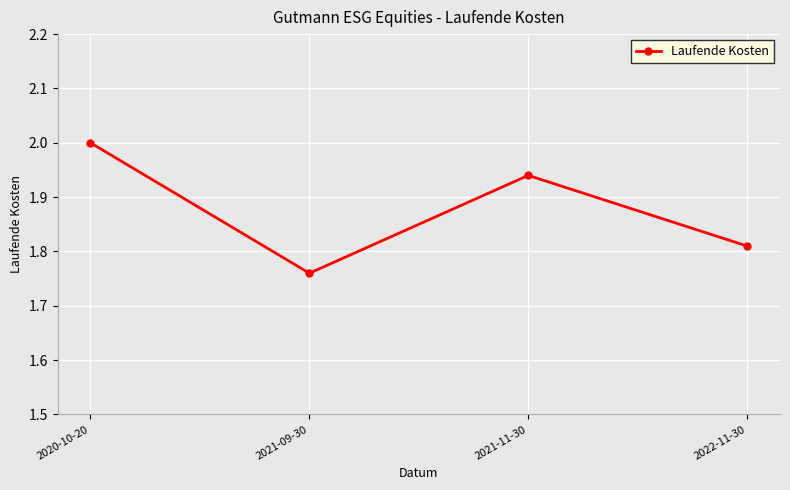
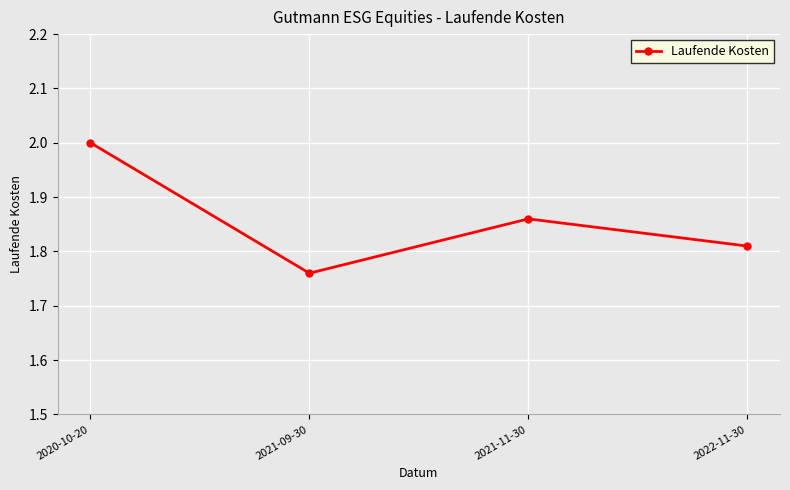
2021-11-30: 1.94 -> 1.86
